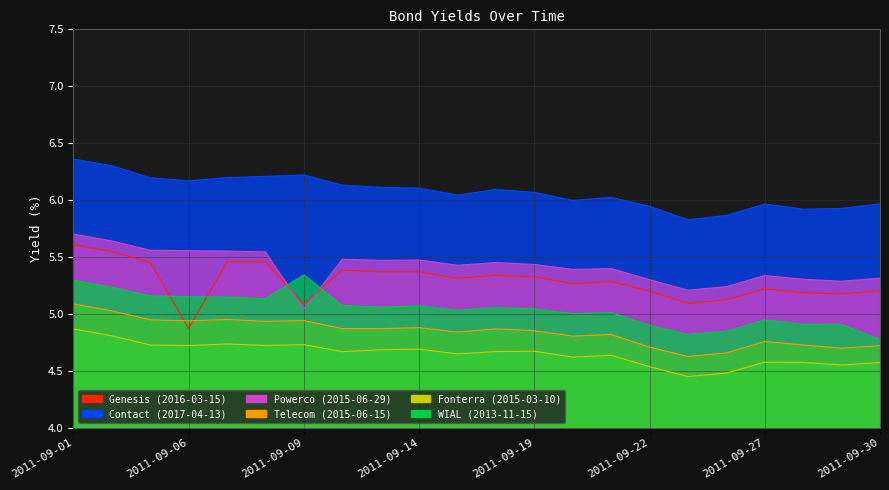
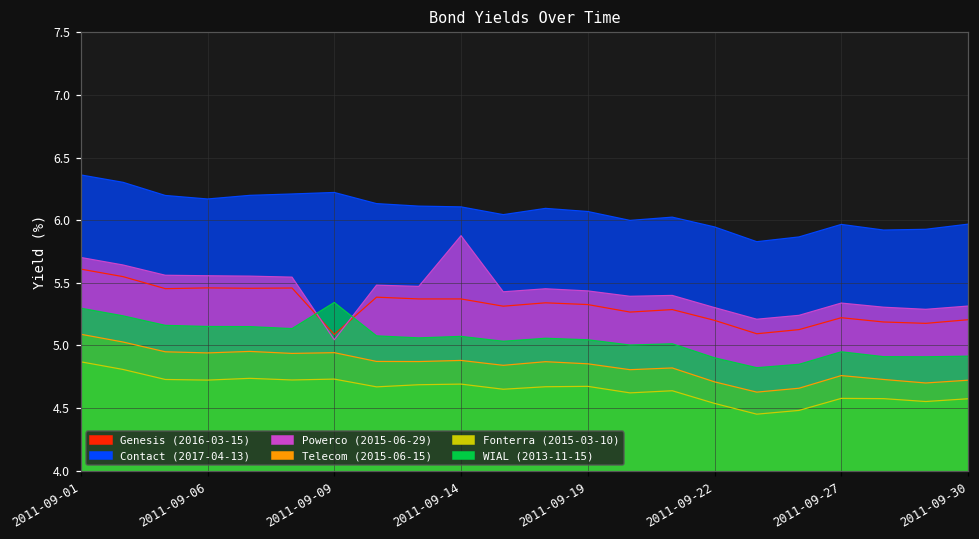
Genesis (2016-03-15), 2011-09-06: 4.87 -> 5.46
Powerco (2015-06-29), 2011-09-14: 5.47 -> 5.88
WIAL (2013-11-15), 2011-09-30: 4.78 -> 4.91
